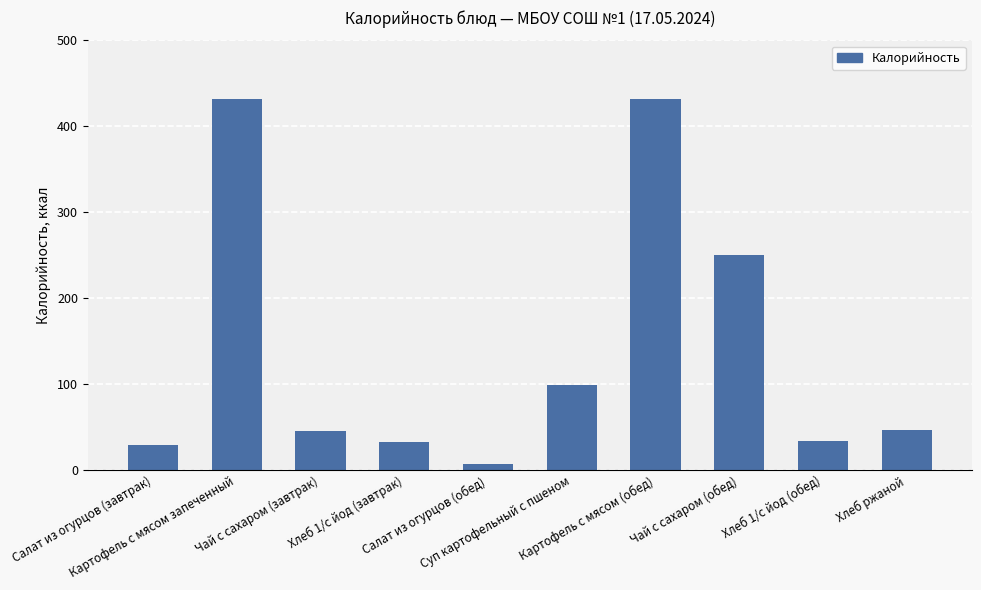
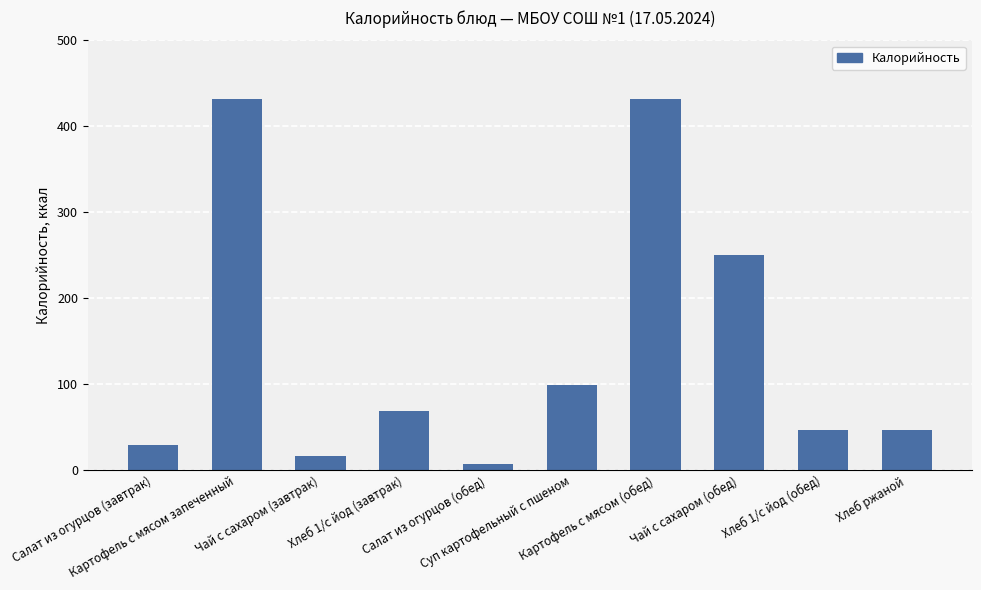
Чай с сахаром (завтрак): 50 -> 20
Хлеб 1/с йод (завтрак): 30 -> 70
Хлеб 1/с йод (обед): 30 -> 50
